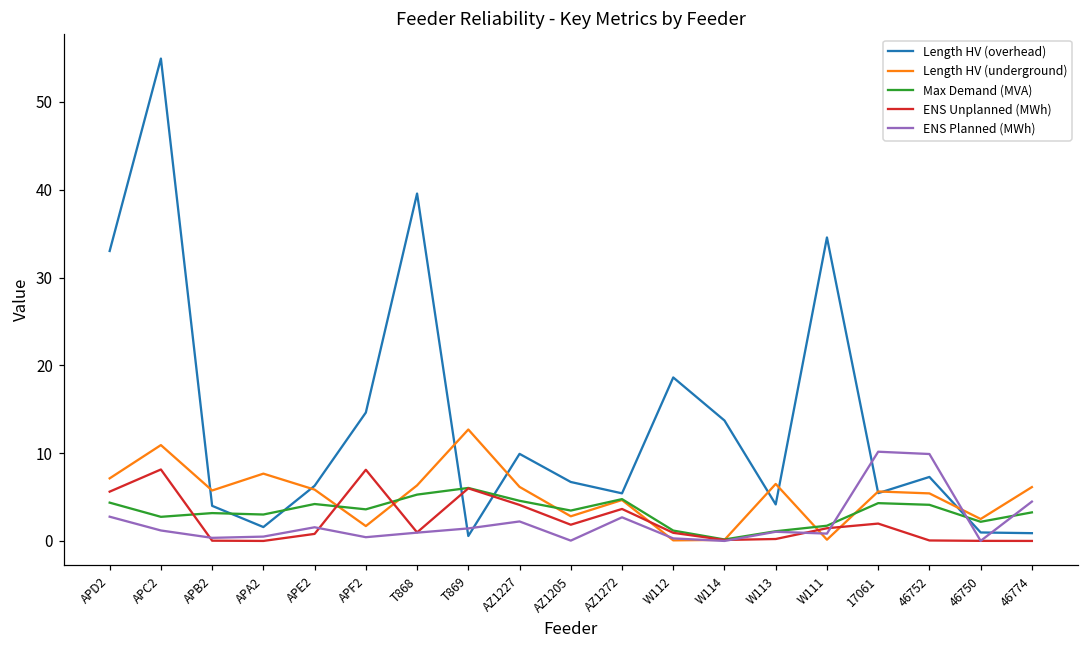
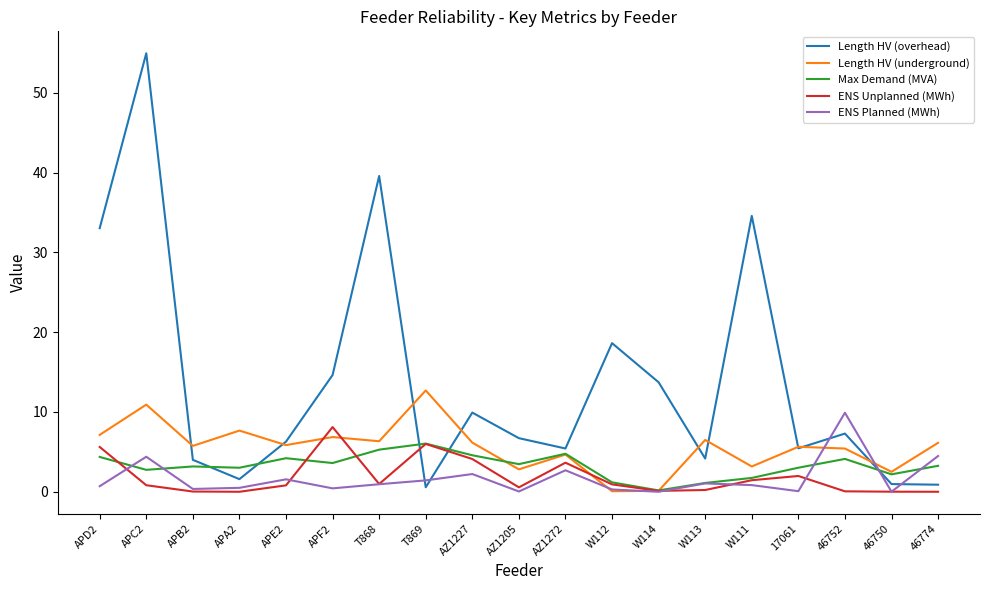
ENS Planned (MWh), APD2: 3 -> 1
ENS Unplanned (MWh), APC2: 8 -> 1
ENS Planned (MWh), APC2: 1 -> 4
Length HV (underground), APF2: 2 -> 7
ENS Unplanned (MWh), AZ1205: 2 -> 1
Length HV (underground), W111: 0 -> 3
Max Demand (MVA), 17061: 4 -> 3
ENS Planned (MWh), 17061: 10 -> 0
